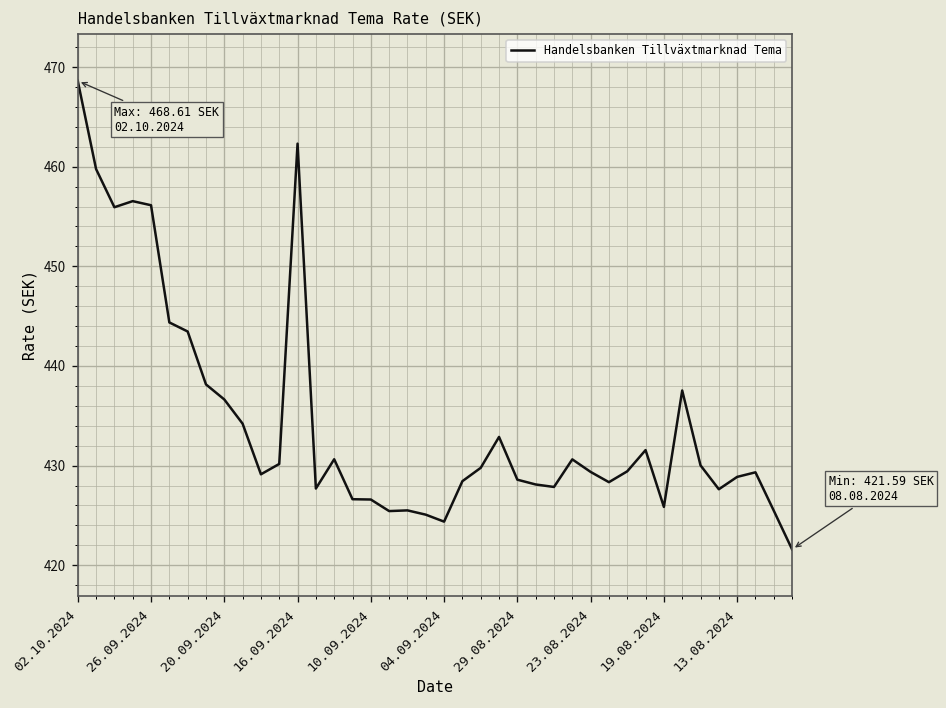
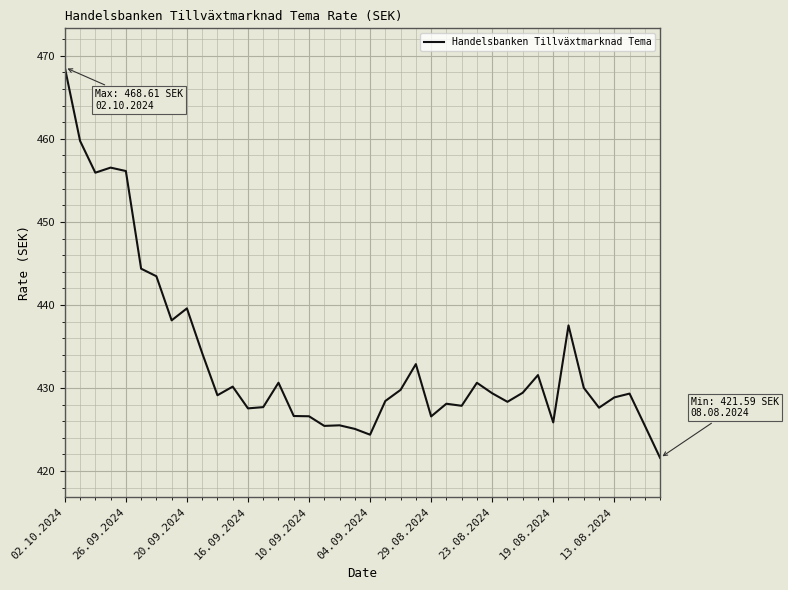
20.09.2024: 437 -> 440
16.09.2024: 462 -> 428
29.08.2024: 429 -> 427
